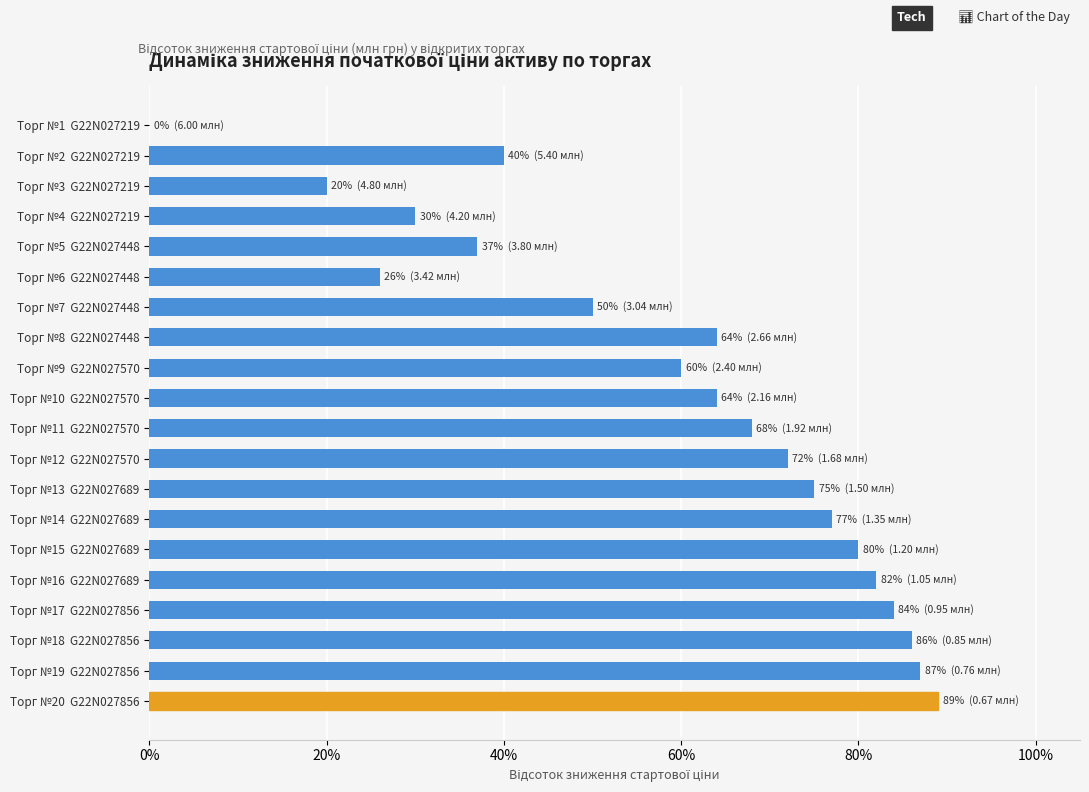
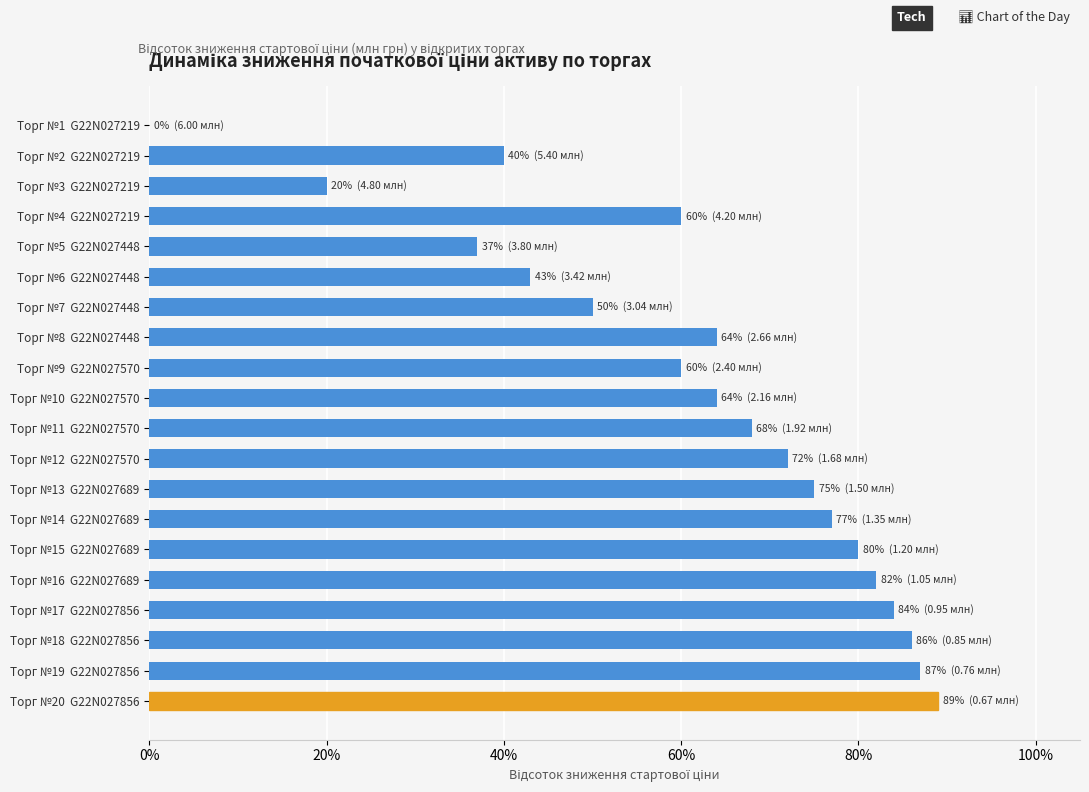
Торг №4 G22N027219: 30% -> 60%
Торг №6 G22N027448: 26% -> 43%
